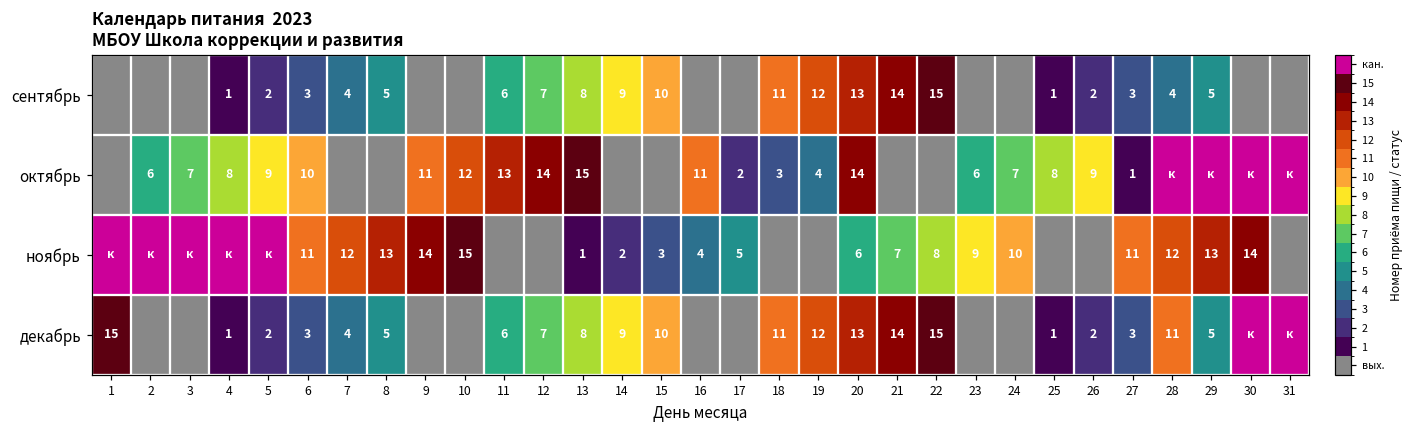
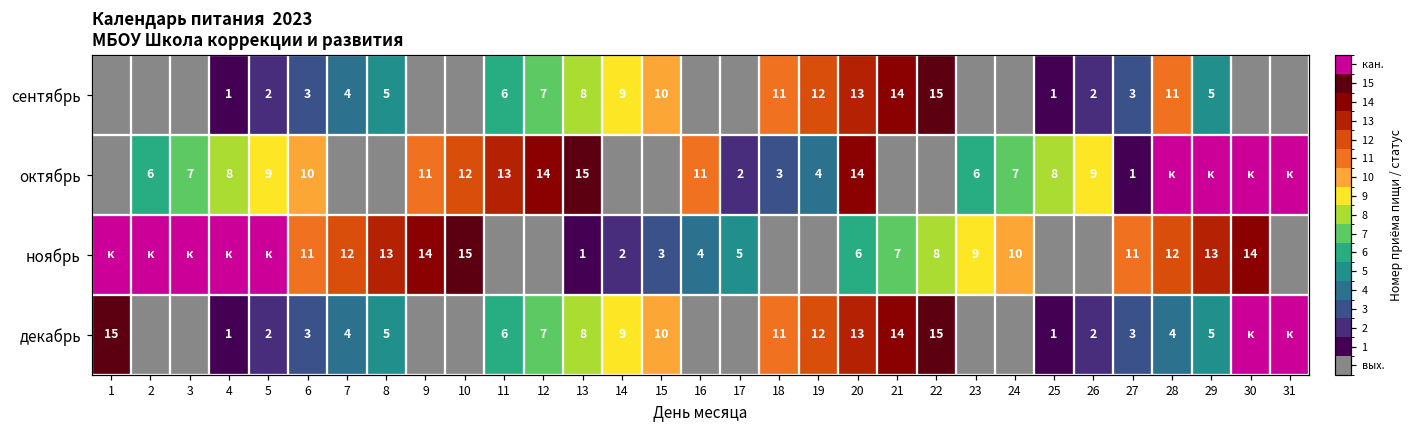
сентябрь, 28: 4 -> 11
декабрь, 28: 11 -> 4
